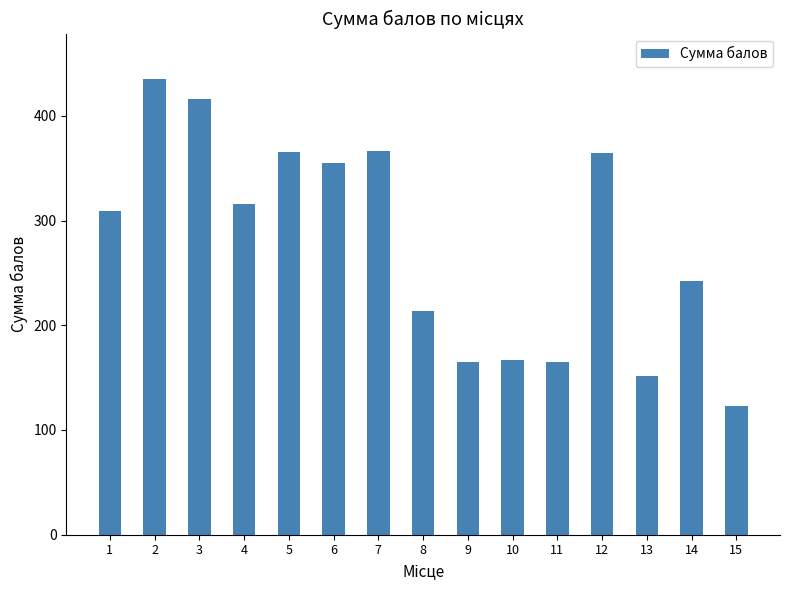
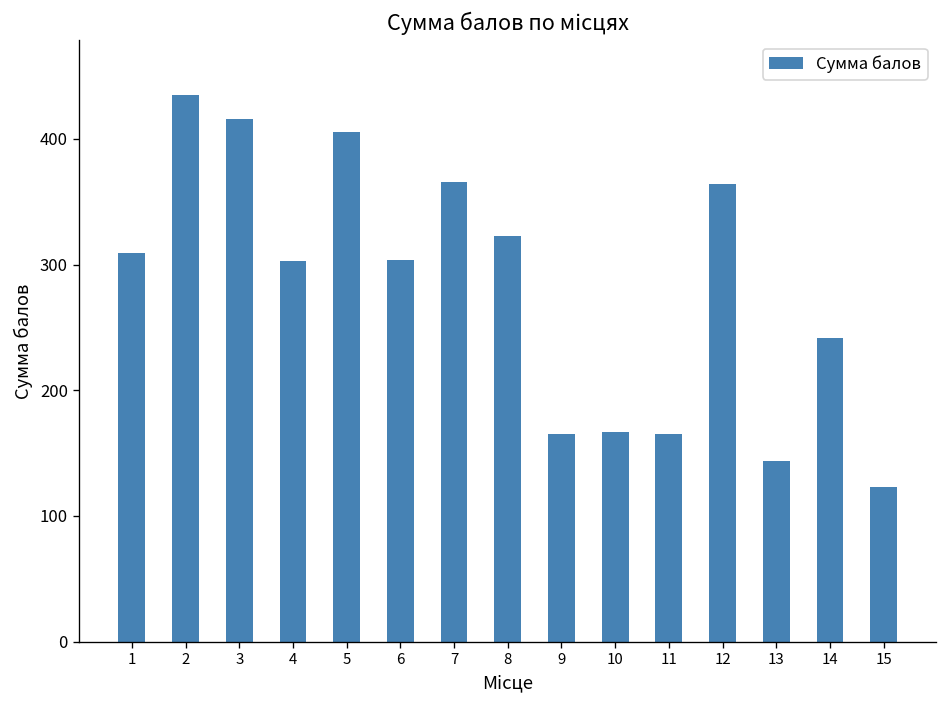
4: 316 -> 303
5: 366 -> 406
6: 355 -> 304
8: 214 -> 323
13: 152 -> 144
